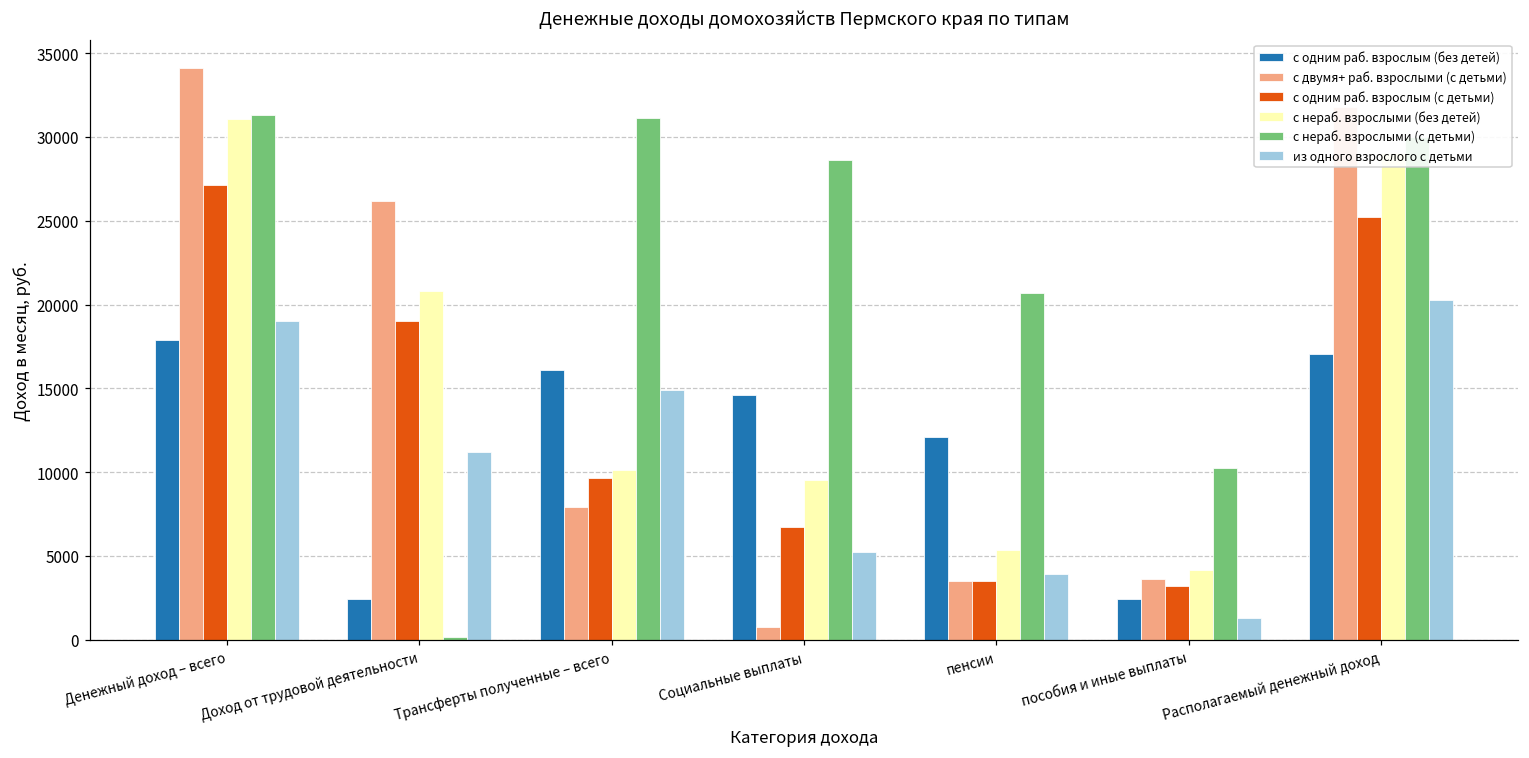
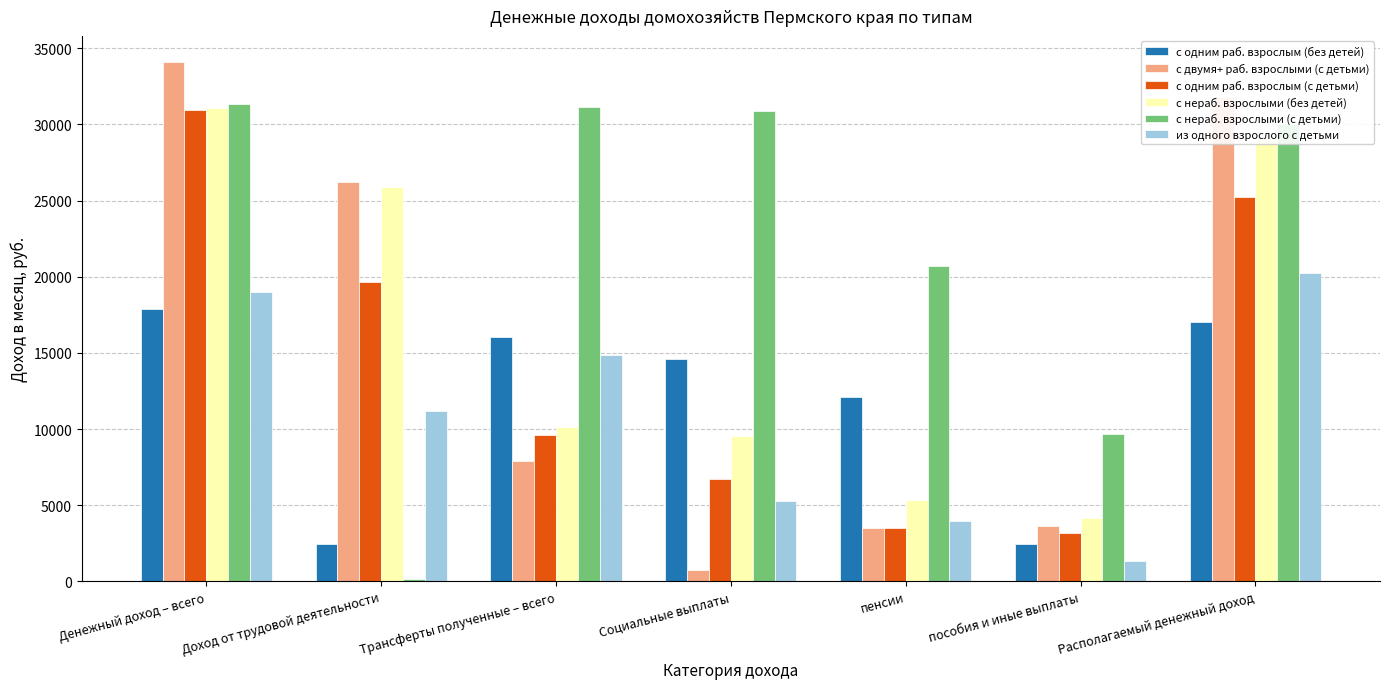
с одним раб. взрослым (с детьми), Денежный доход – всего: 27200 -> 30900
с одним раб. взрослым (с детьми), Доход от трудовой деятельности: 19000 -> 19700
с нераб. взрослыми (без детей), Доход от трудовой деятельности: 20800 -> 25900
с нераб. взрослыми (с детьми), Социальные выплаты: 28600 -> 30900
с нераб. взрослыми (с детьми), пособия и иные выплаты: 10200 -> 9700
